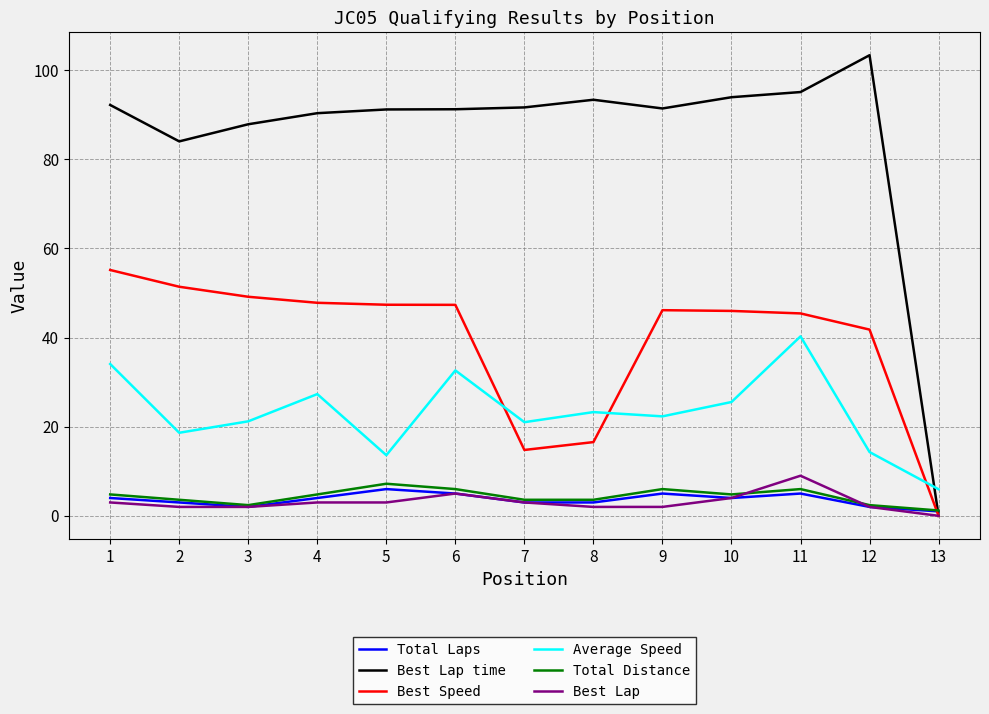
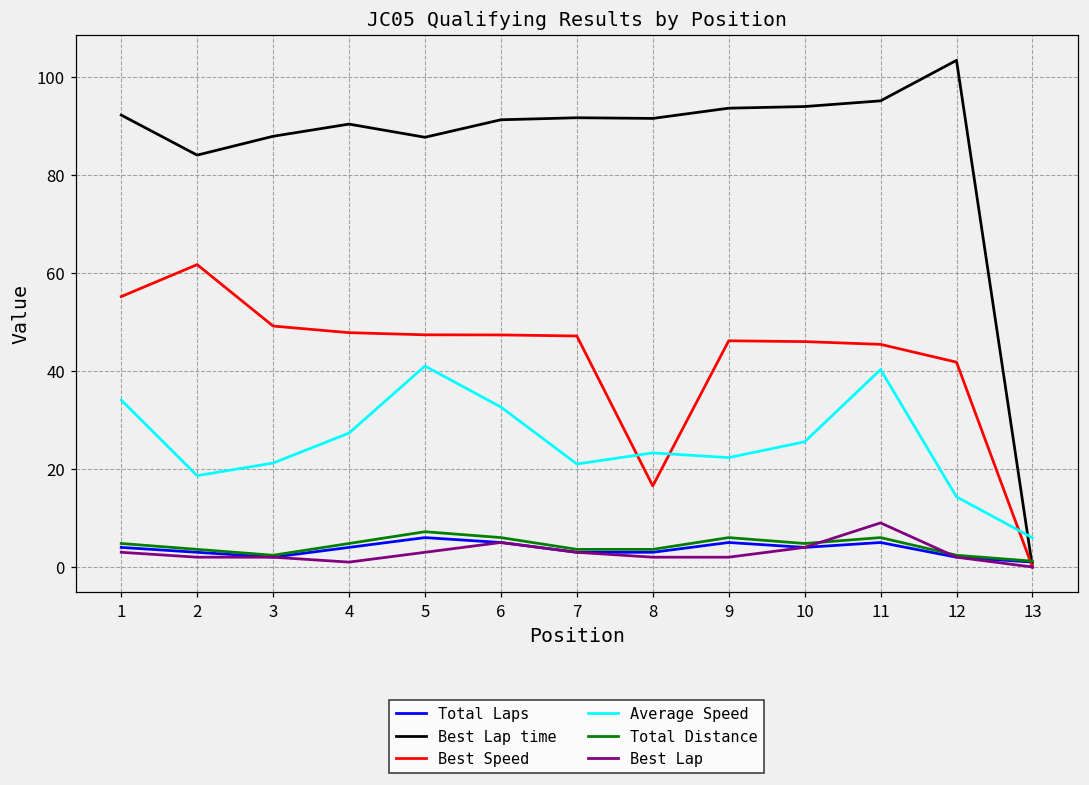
Best Speed, 2: 51 -> 62
Best Lap, 4: 3 -> 1
Best Lap time, 5: 91 -> 88
Average Speed, 5: 14 -> 41
Best Speed, 7: 15 -> 47
Best Lap time, 8: 93 -> 92
Best Lap time, 9: 91 -> 94
